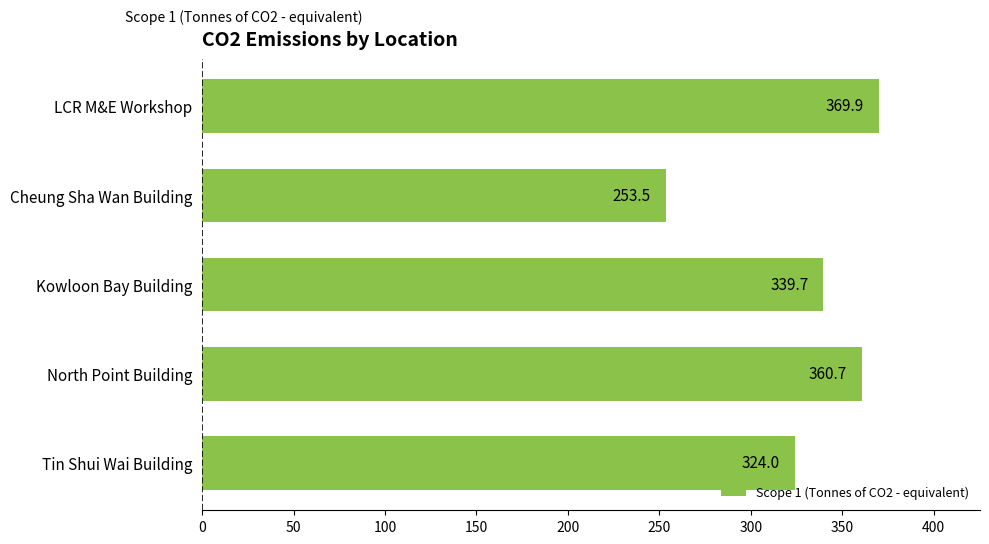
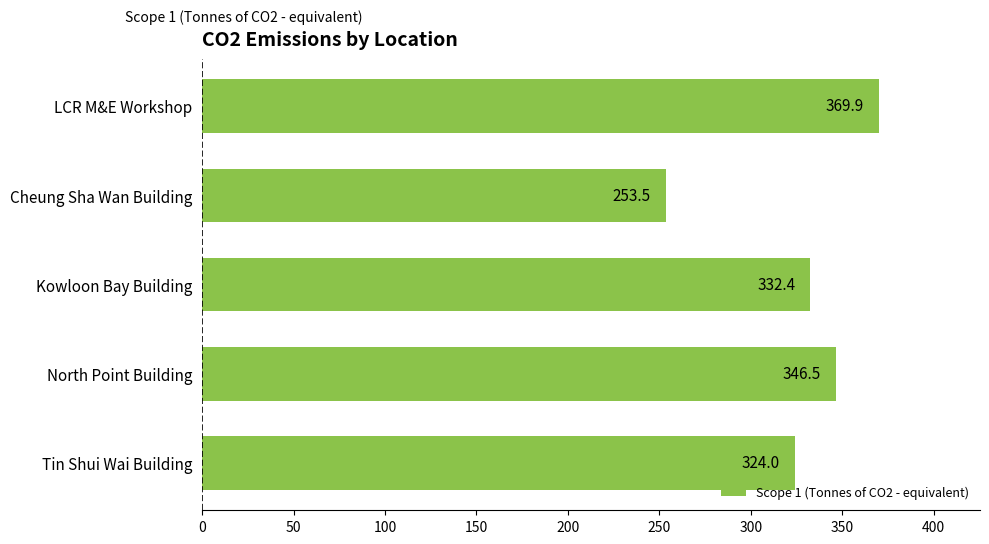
Kowloon Bay Building: 339.7 -> 332.4
North Point Building: 360.7 -> 346.5
